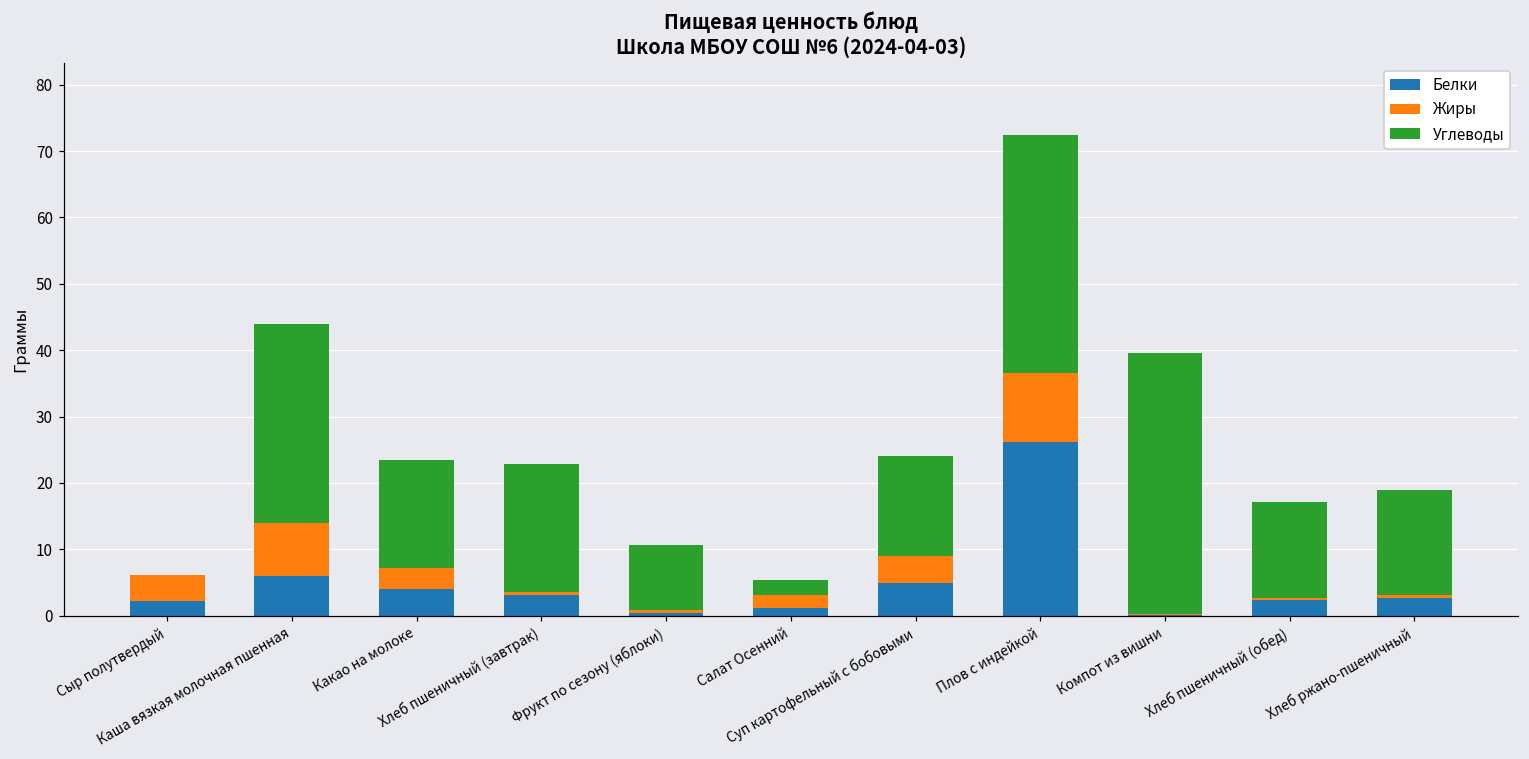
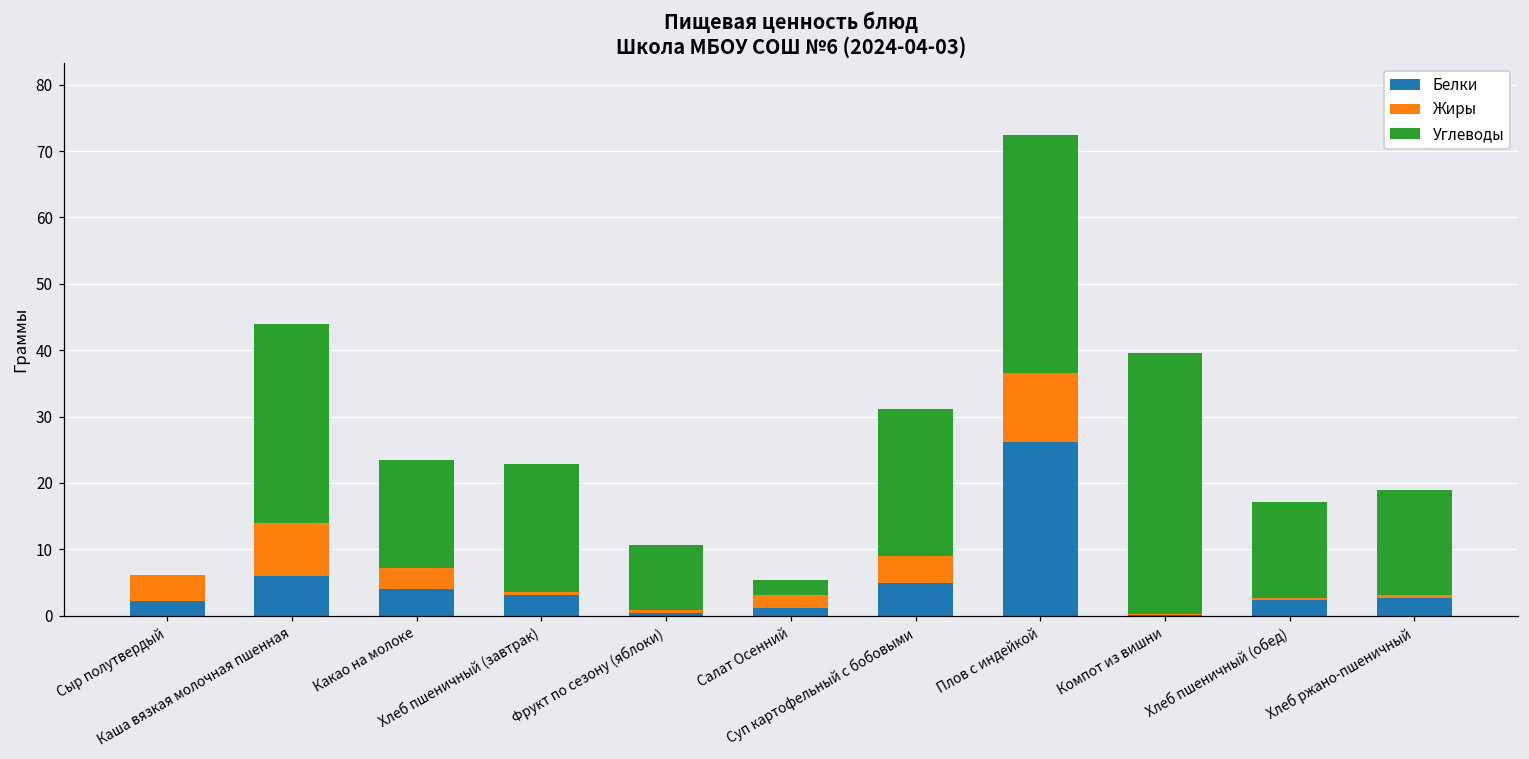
Углеводы, Суп картофельный с бобовыми: 15 -> 22
